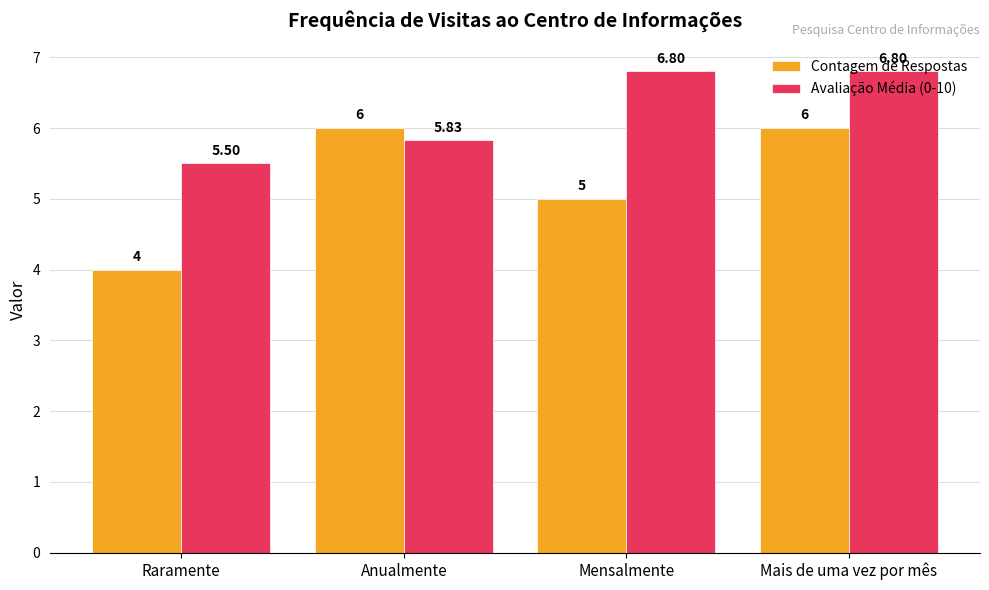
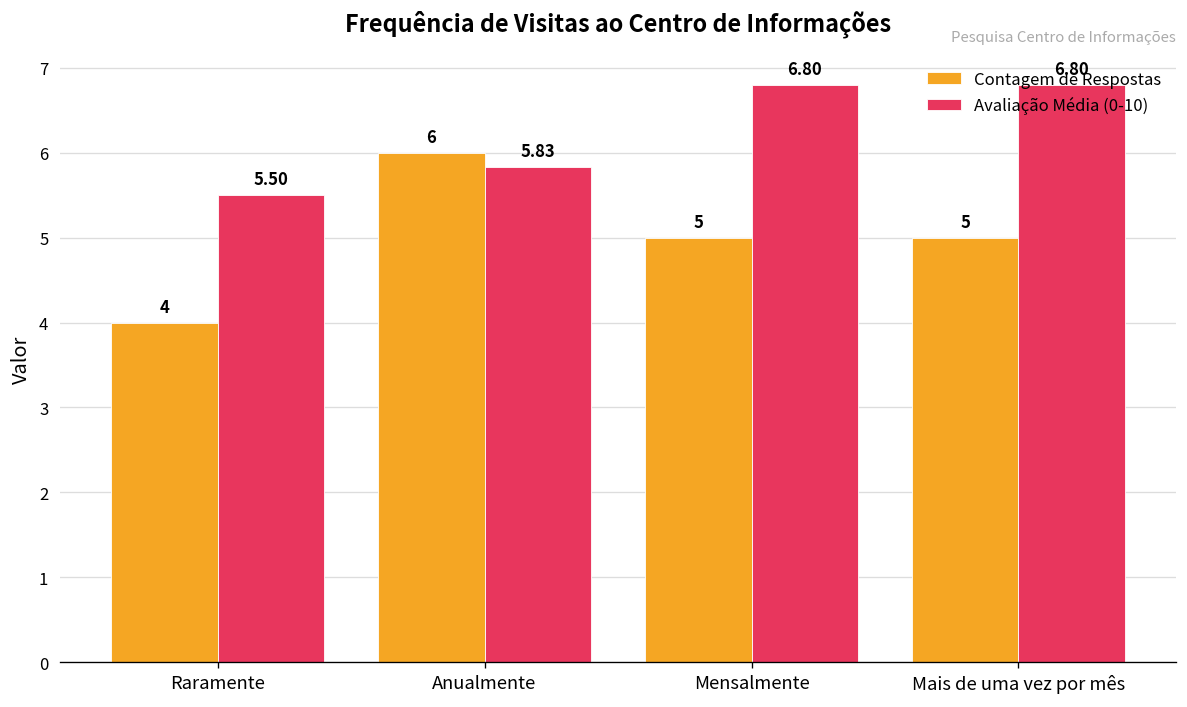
Contagem de Respostas, Mais de uma vez por mês: 6 -> 5
